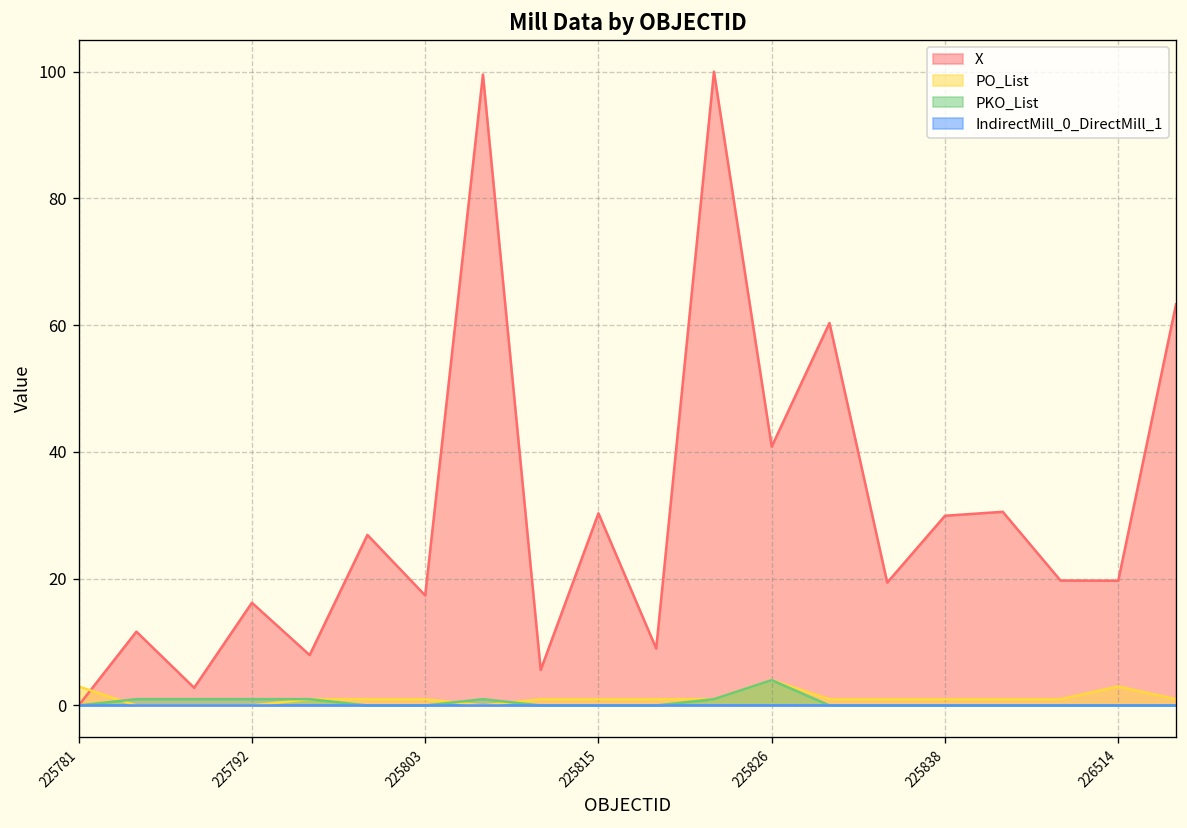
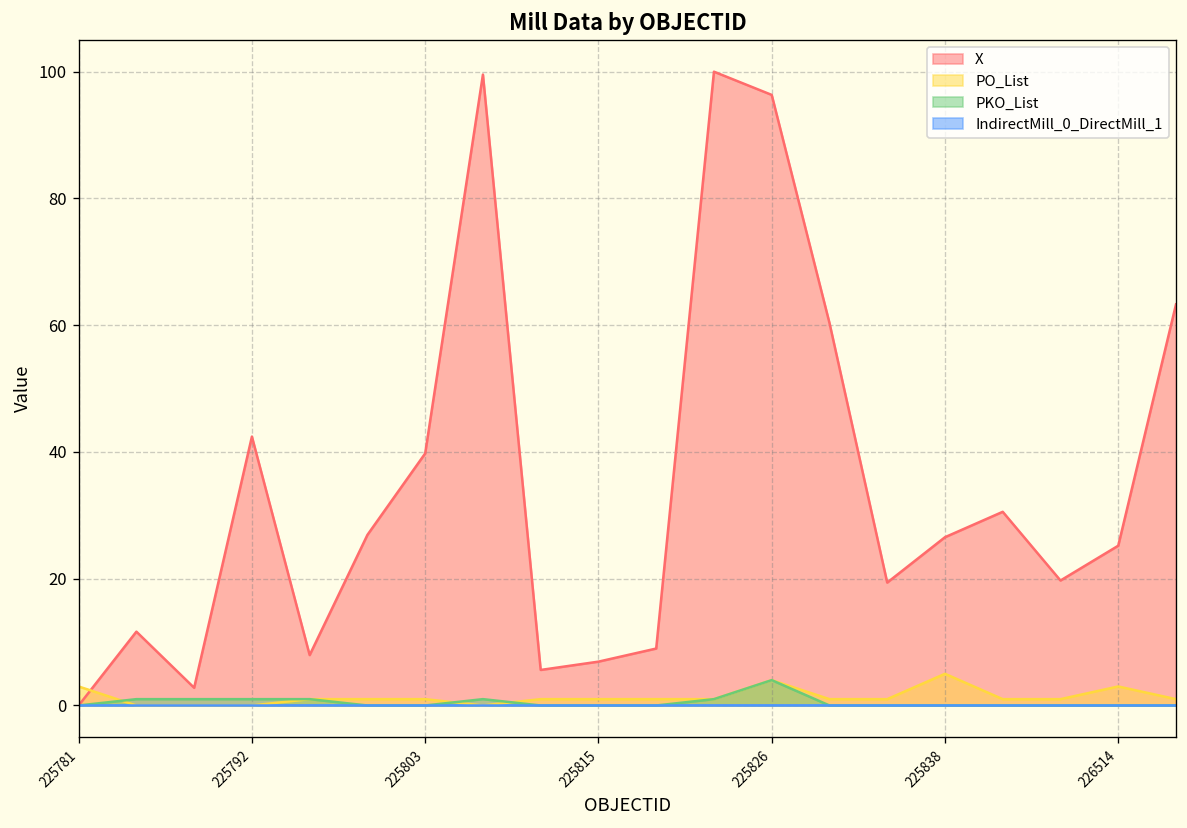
X, 225792: 16 -> 42
X, 225803: 17 -> 40
X, 225815: 30 -> 7
X, 225826: 41 -> 96
X, 225838: 30 -> 27
PO_List, 225838: 1 -> 5
X, 226514: 20 -> 25
